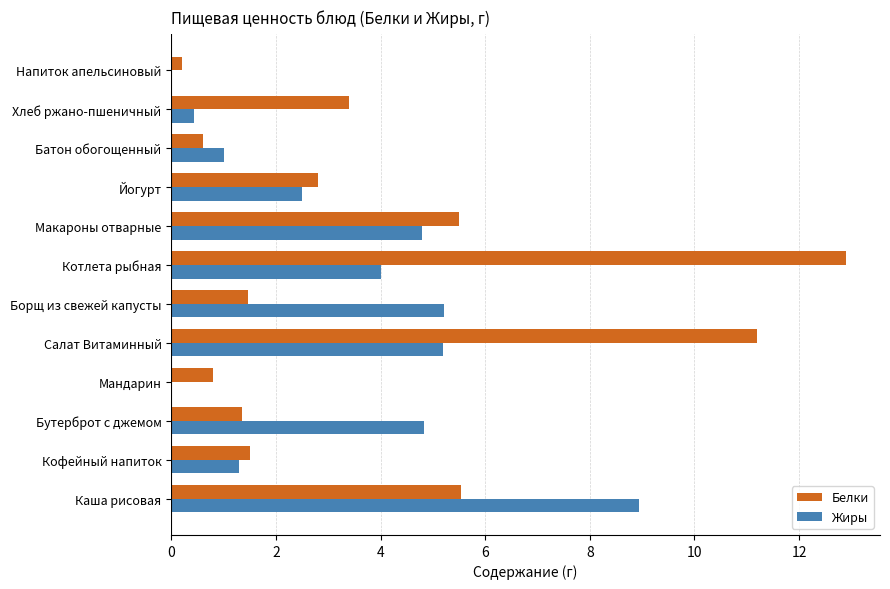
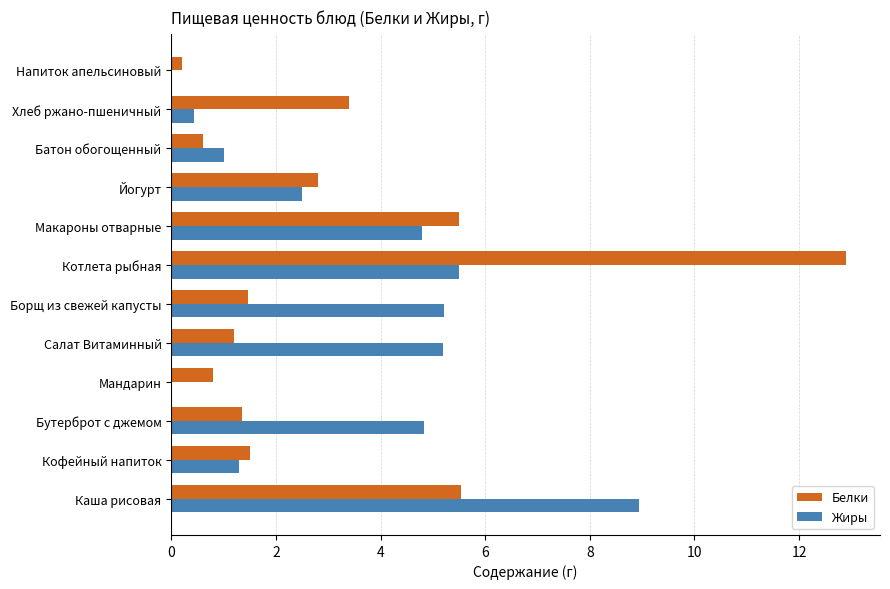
Жиры, Котлета рыбная: 4.0 -> 5.5
Белки, Салат Витаминный: 11.2 -> 1.2
